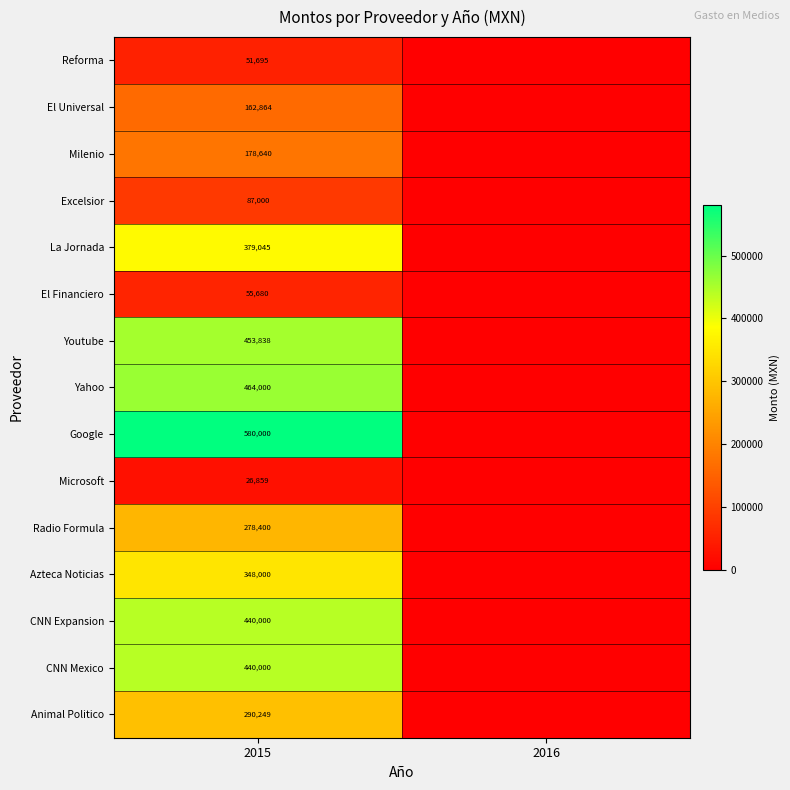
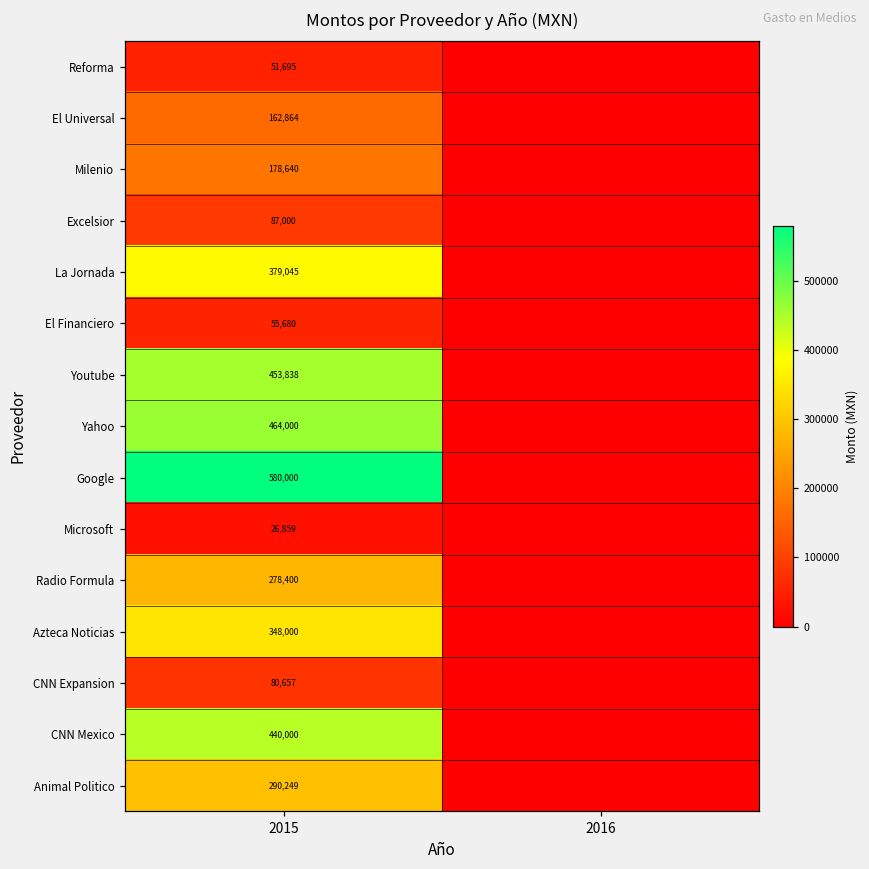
CNN Expansion, 2015: 440,000 -> 80,657
